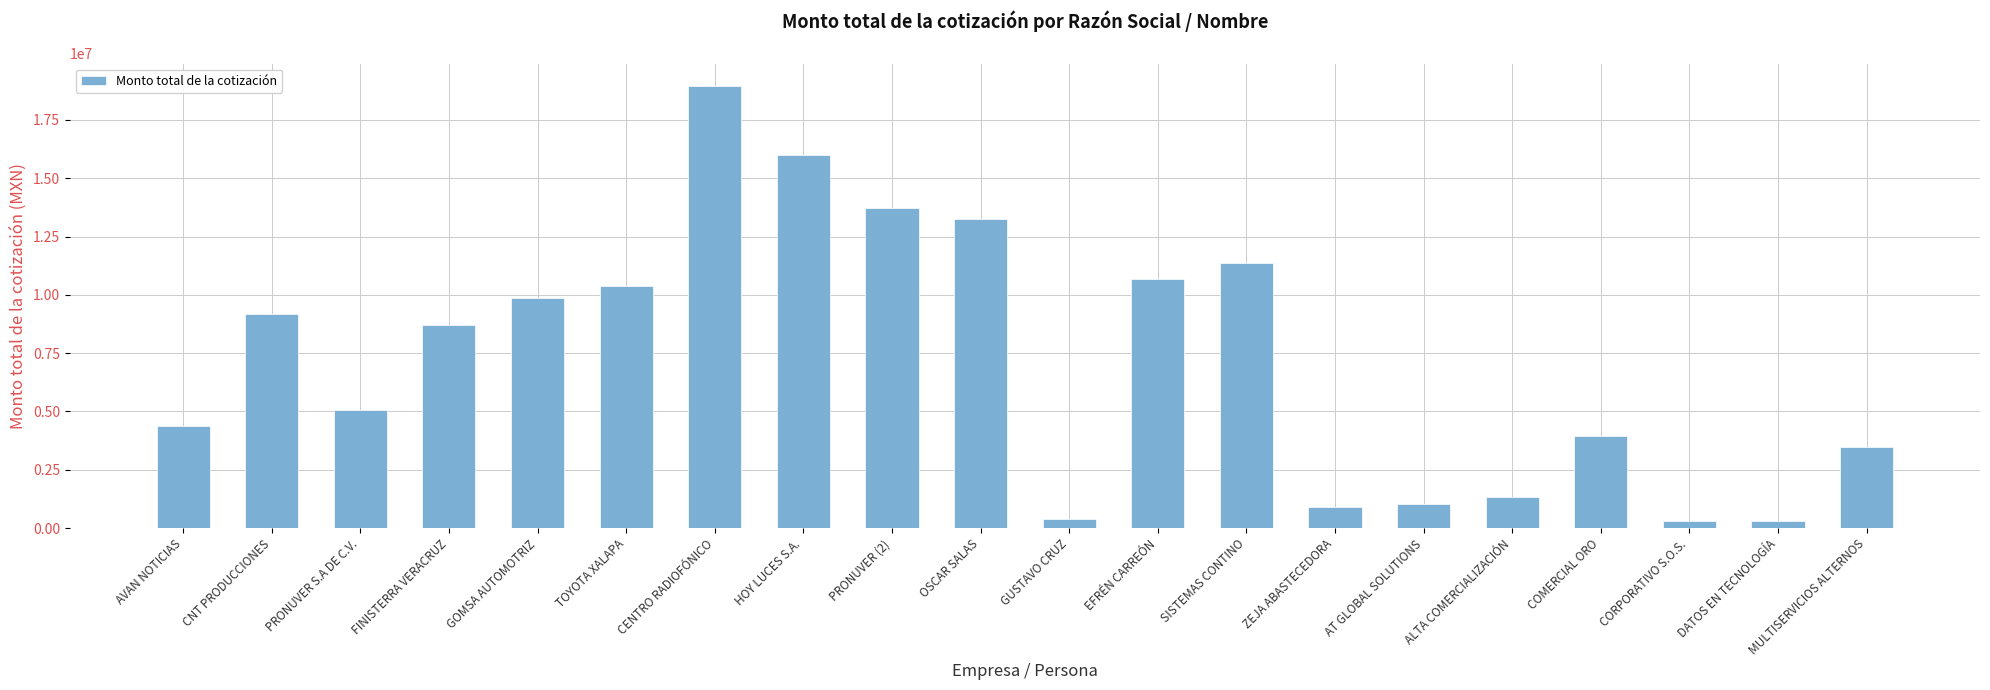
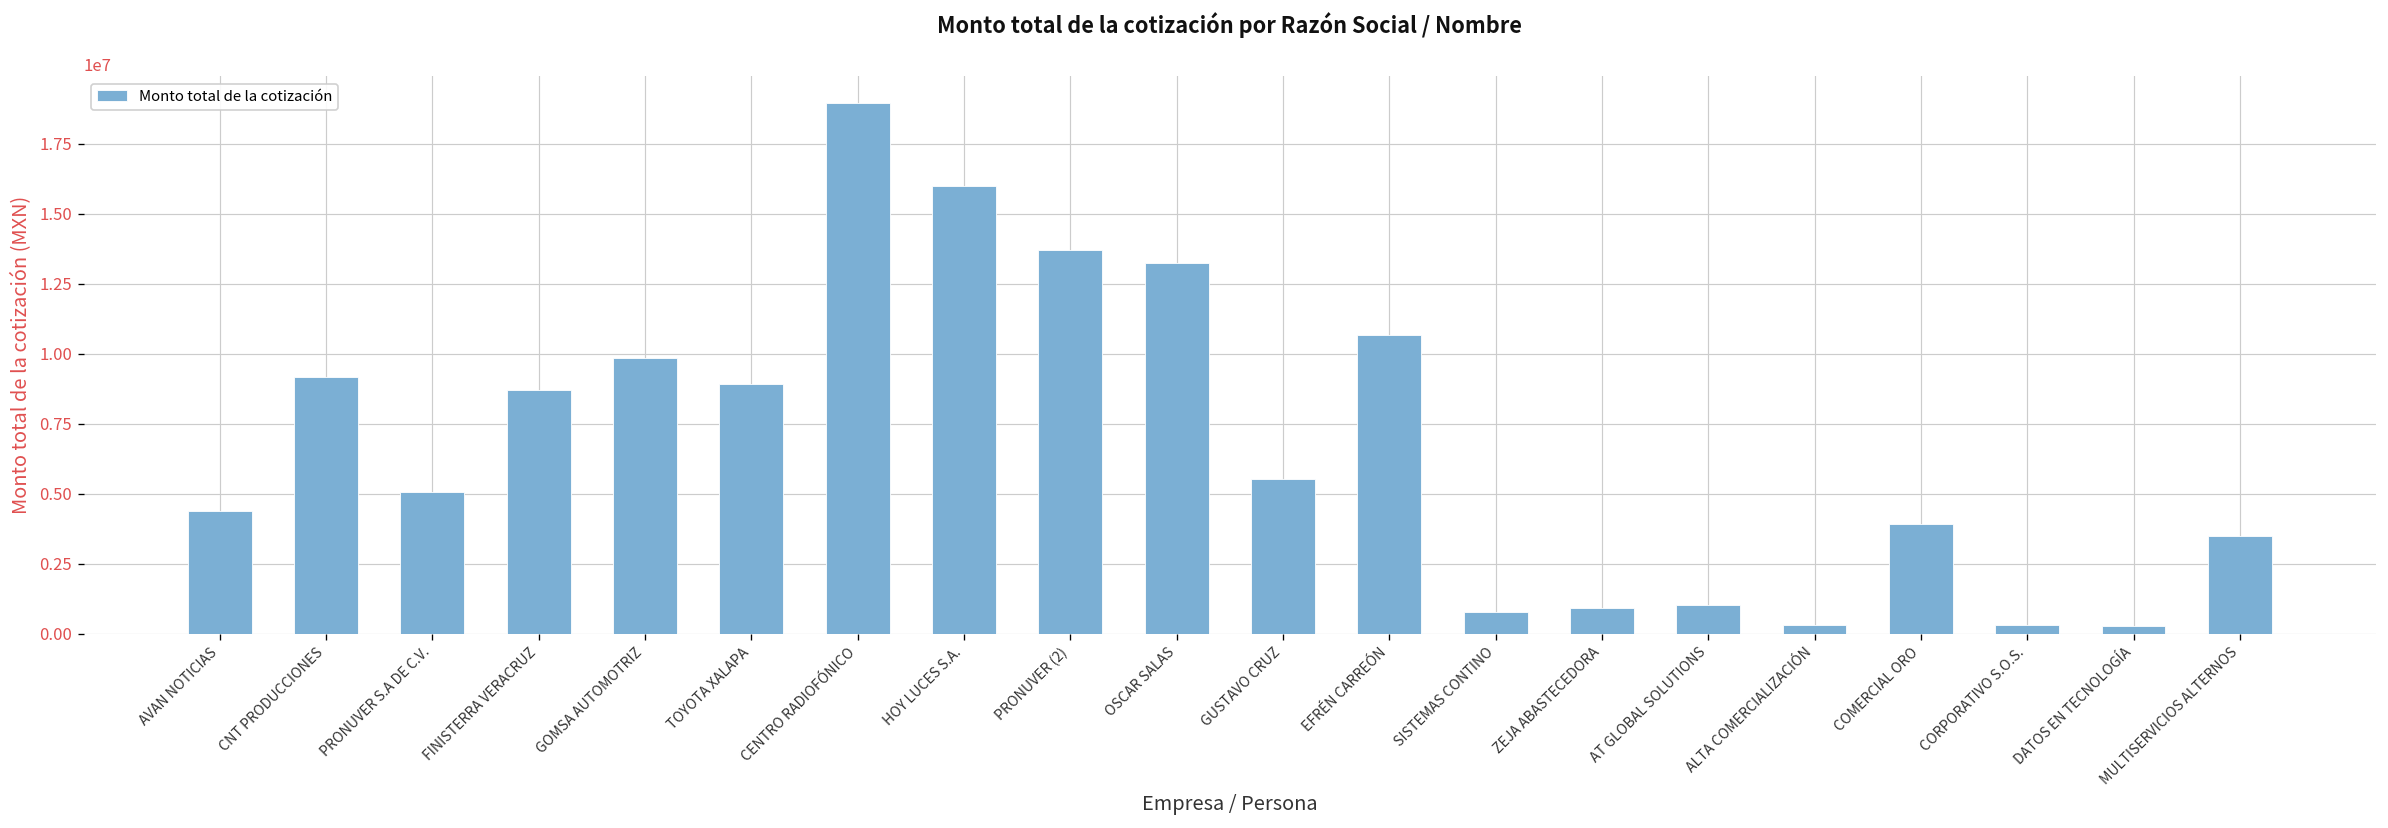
TOYOTA XALAPA: 10400000 -> 8900000
GUSTAVO CRUZ: 400000 -> 5500000
SISTEMAS CONTINO: 11400000 -> 800000
ALTA COMERCIALIZACIÓN: 1300000 -> 300000
